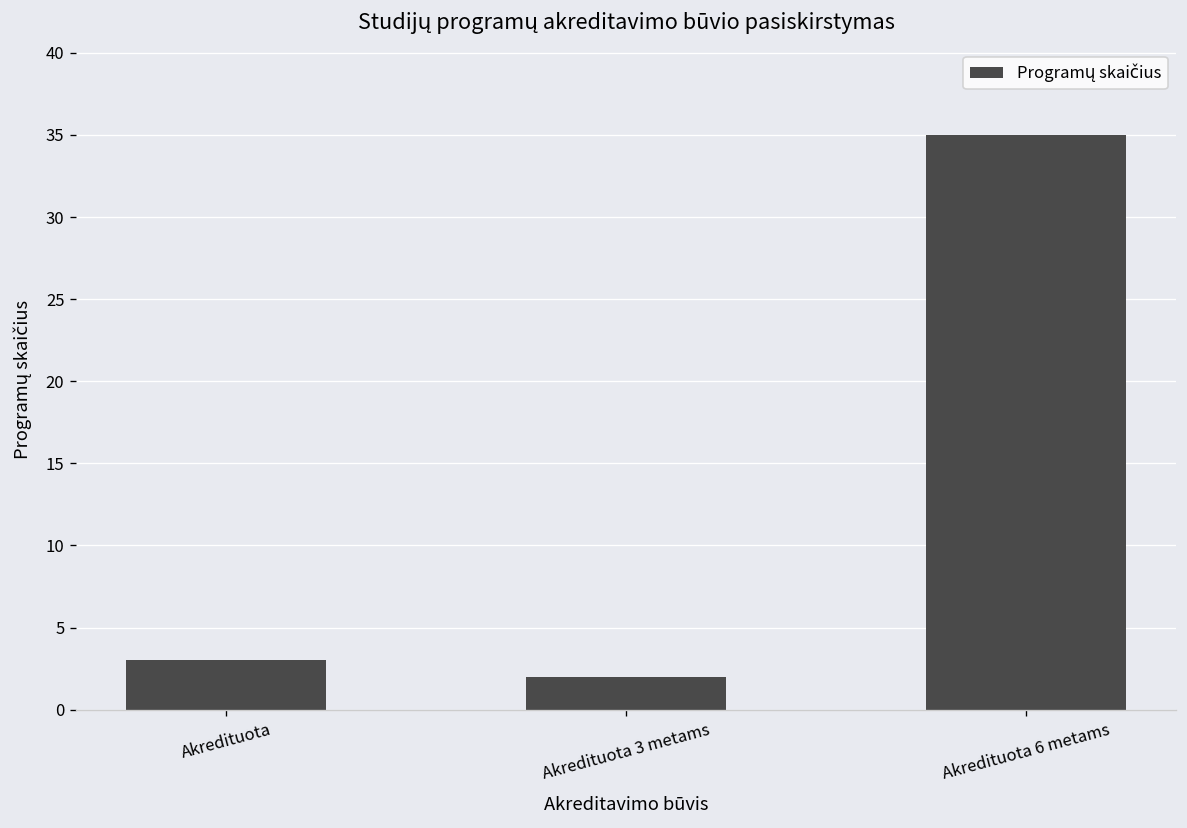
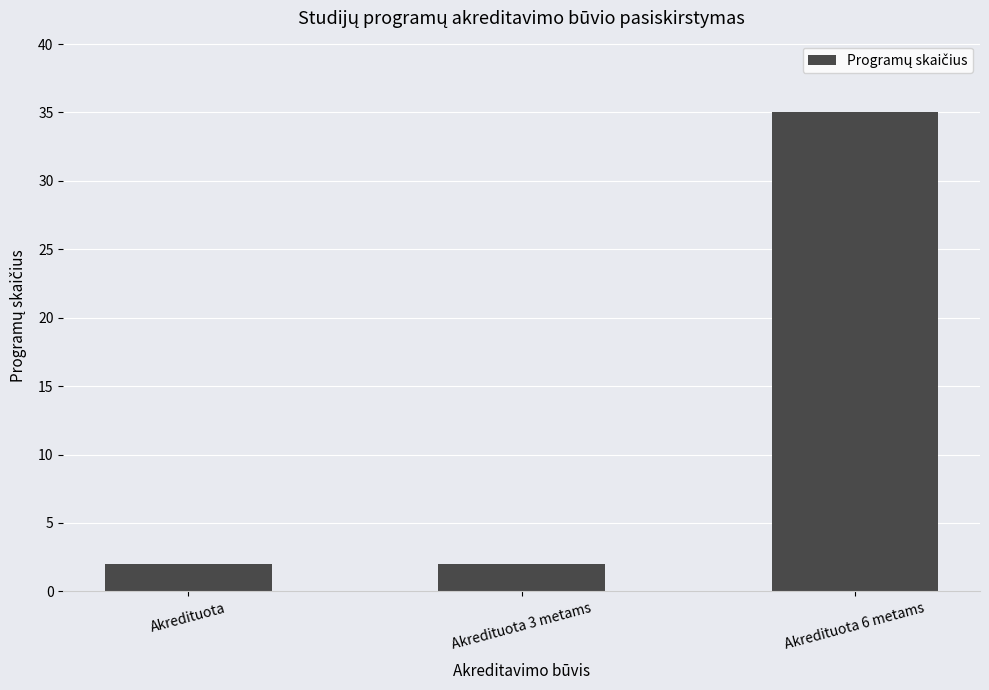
Akredituota: 3 -> 2
